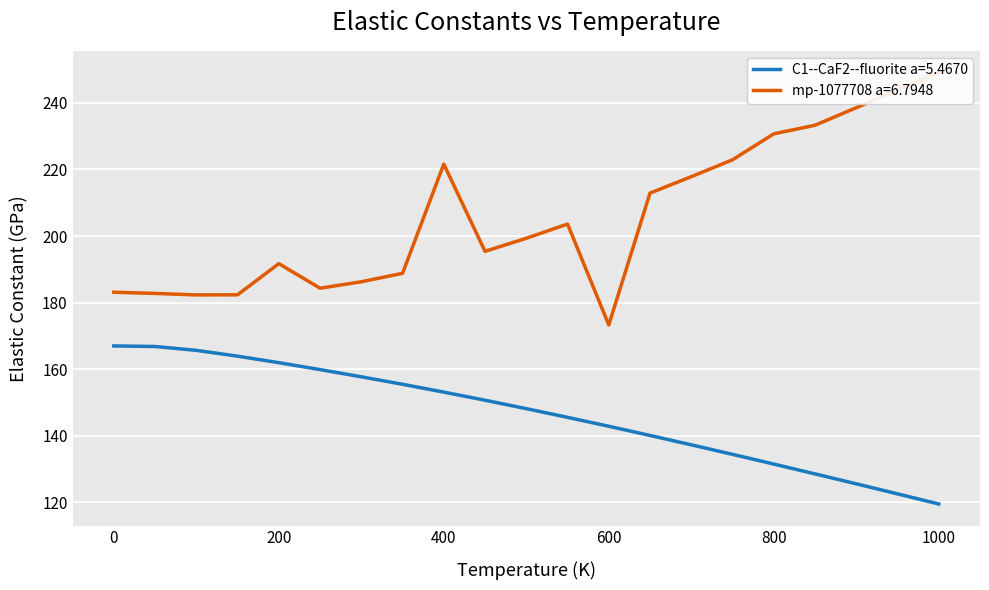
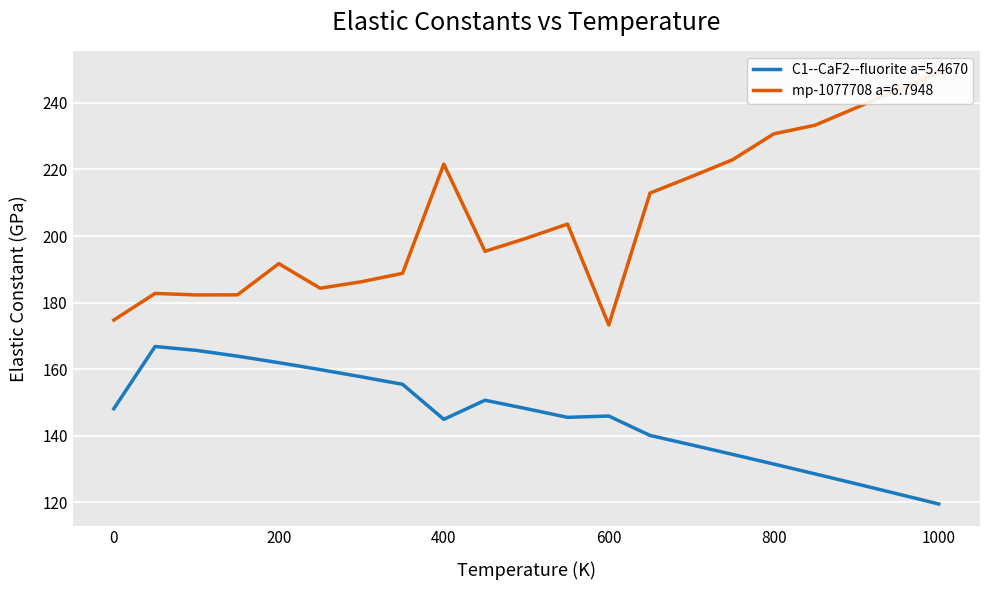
C1--CaF2--fluorite a=5.4670, 0: 167 -> 148
mp-1077708 a=6.7948, 0: 183 -> 175
C1--CaF2--fluorite a=5.4670, 400: 153 -> 145
C1--CaF2--fluorite a=5.4670, 600: 143 -> 146
